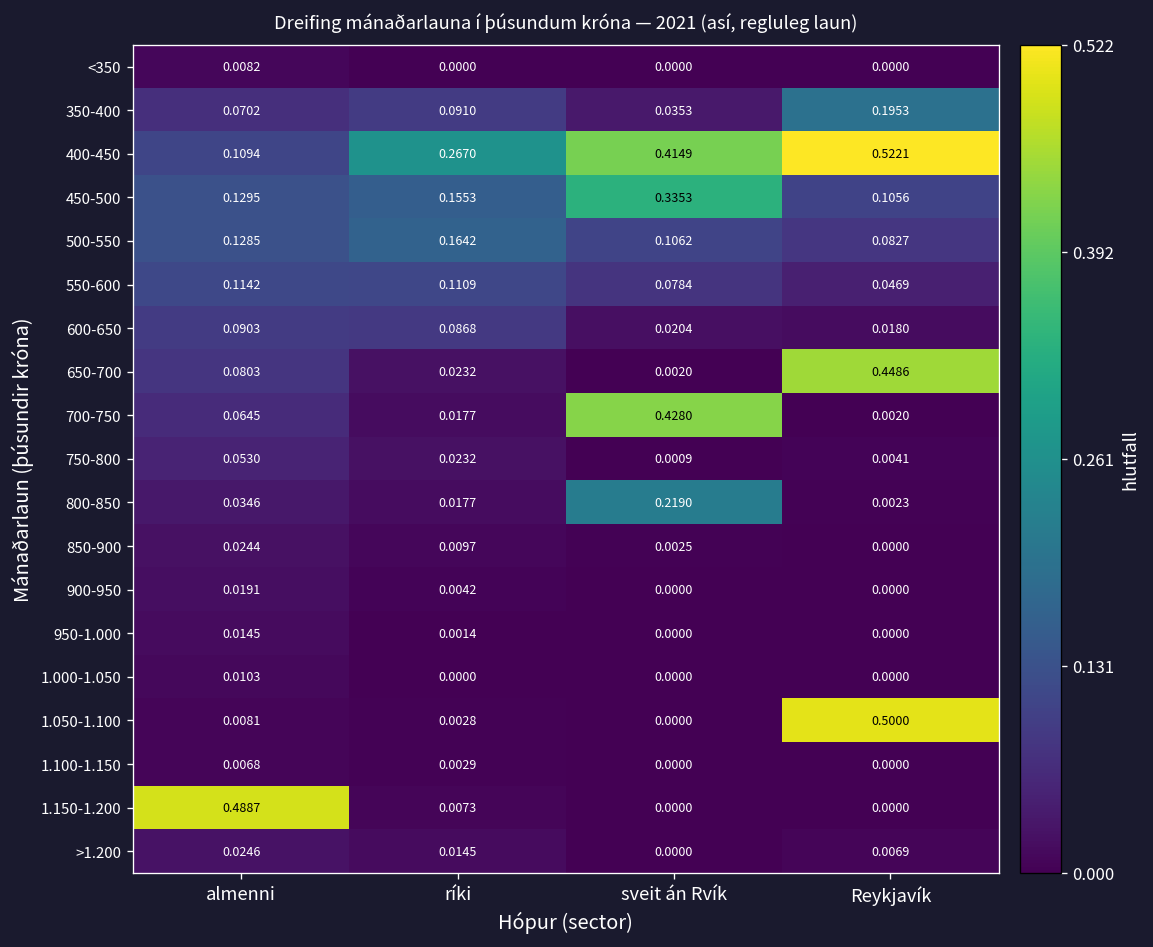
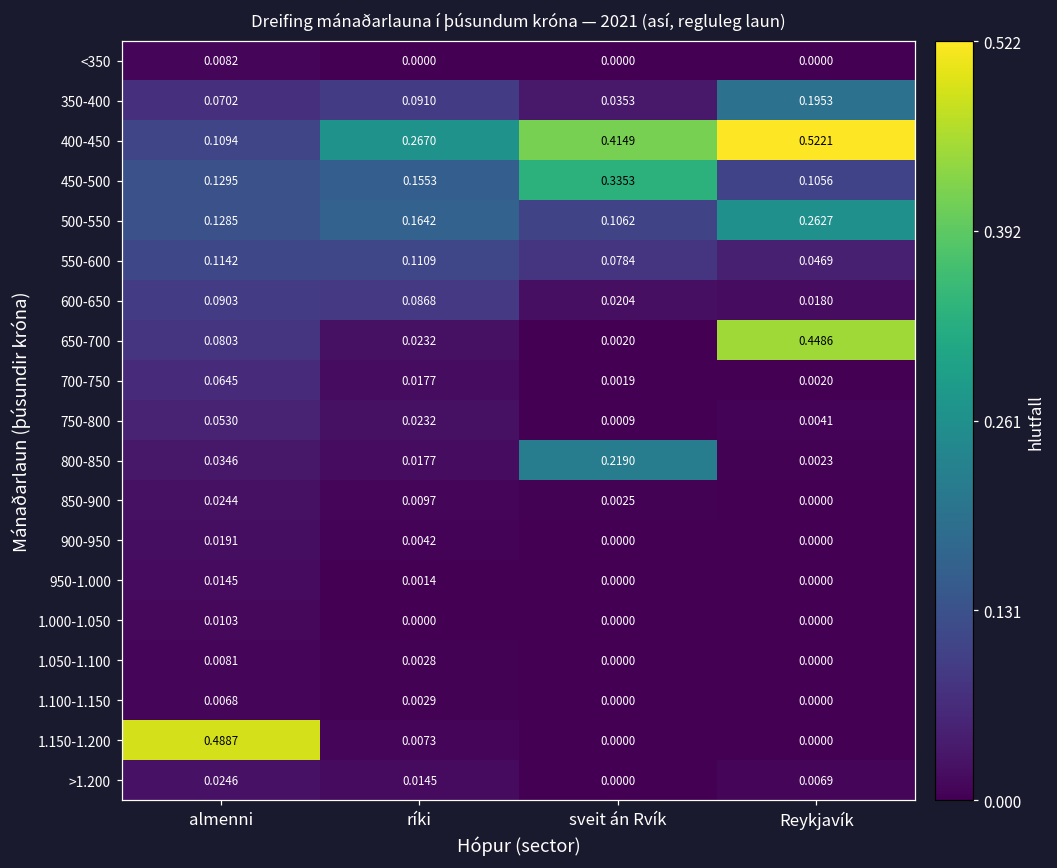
500-550, Reykjavík: 0.0827 -> 0.2627
700-750, sveit án Rvík: 0.4280 -> 0.0019
1.050-1.100, Reykjavík: 0.5000 -> 0.0000
